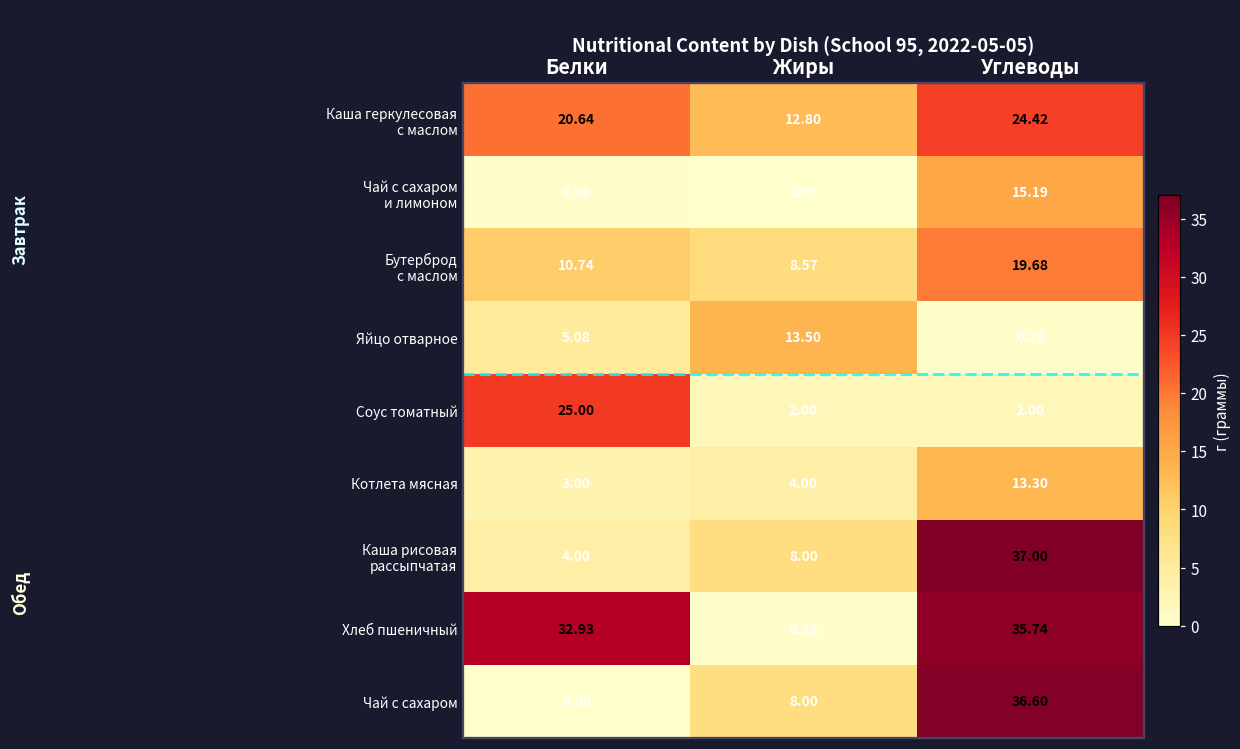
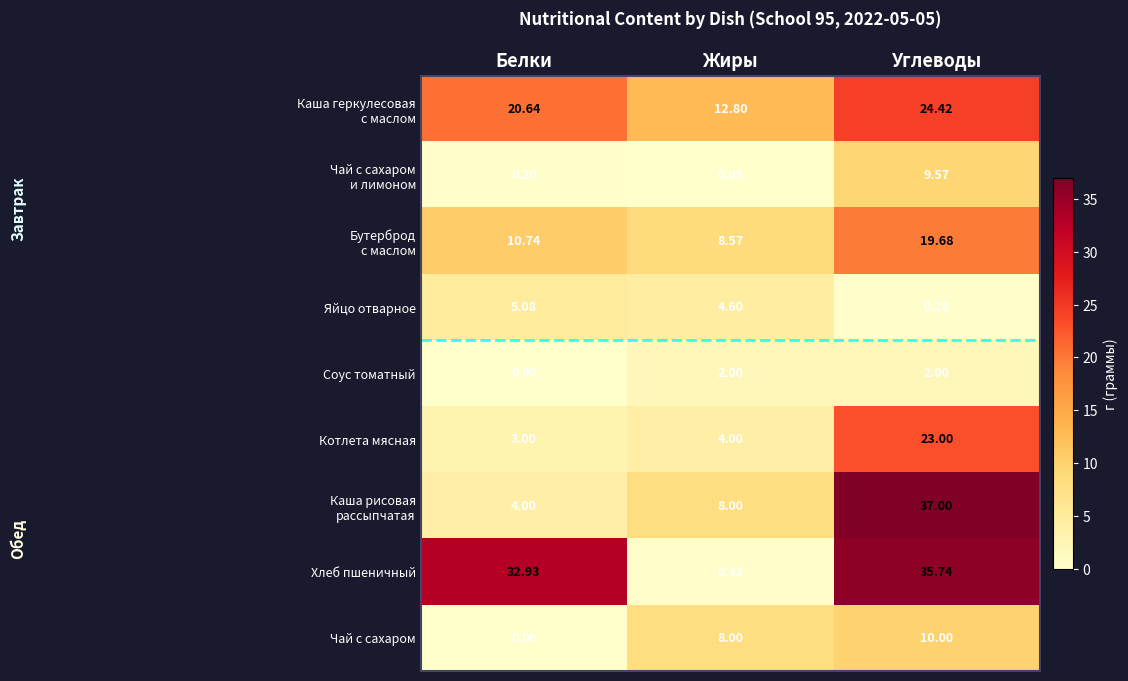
Чай с сахаром и лимоном, Углеводы: 15.19 -> 9.57
Яйцо отварное, Жиры: 13.50 -> 4.60
Соус томатный, Белки: 25.00 -> 0.00
Котлета мясная, Углеводы: 13.30 -> 23.00
Чай с сахаром, Углеводы: 36.60 -> 10.00
